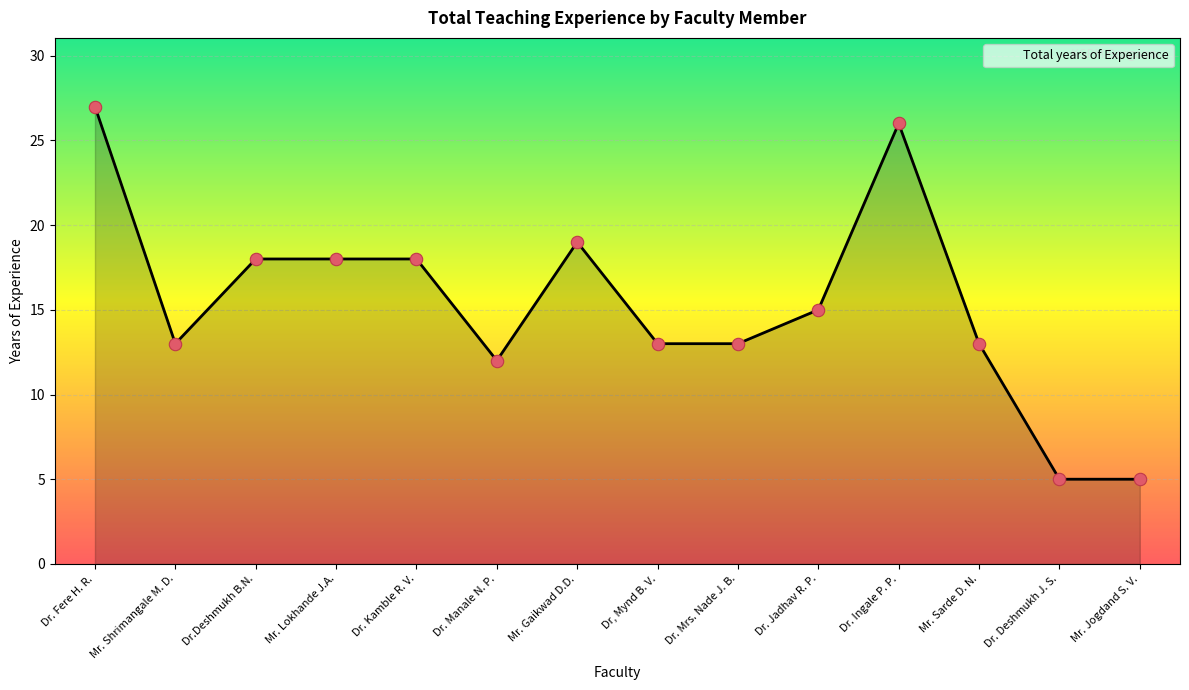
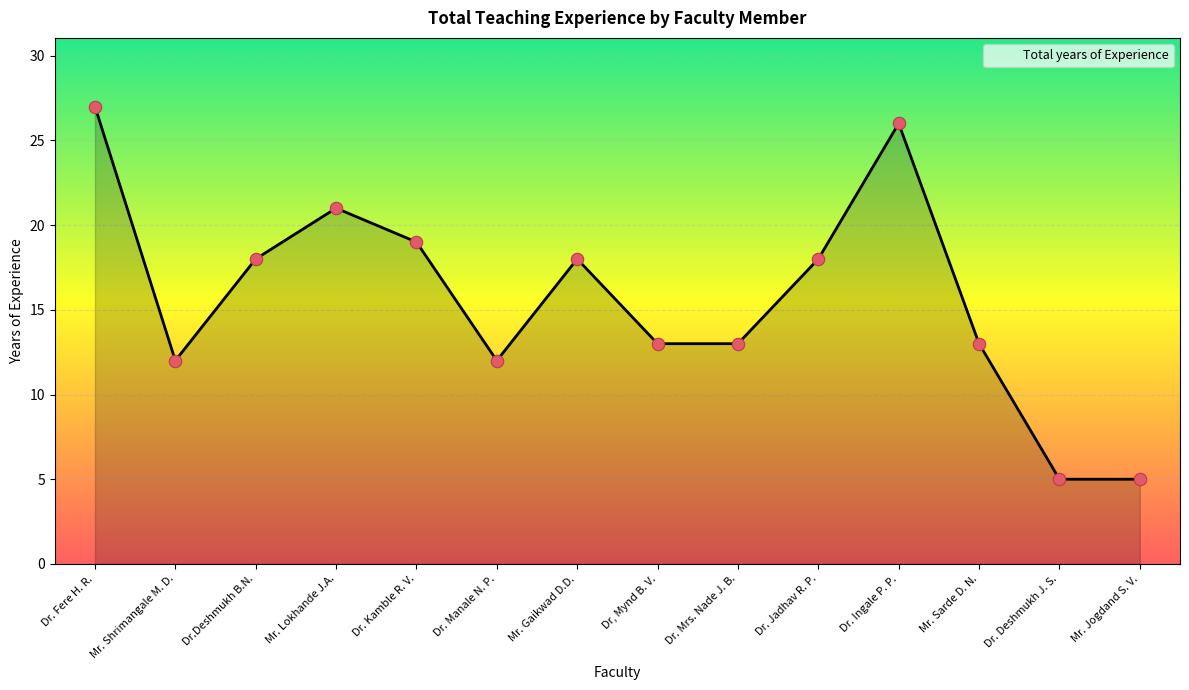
Mr. Shrimangale M. D.: 13 -> 12
Mr. Lokhande J.A.: 18 -> 21
Dr. Kamble R. V.: 18 -> 19
Mr. Gaikwad D.D.: 19 -> 18
Dr. Jadhav R. P.: 15 -> 18
